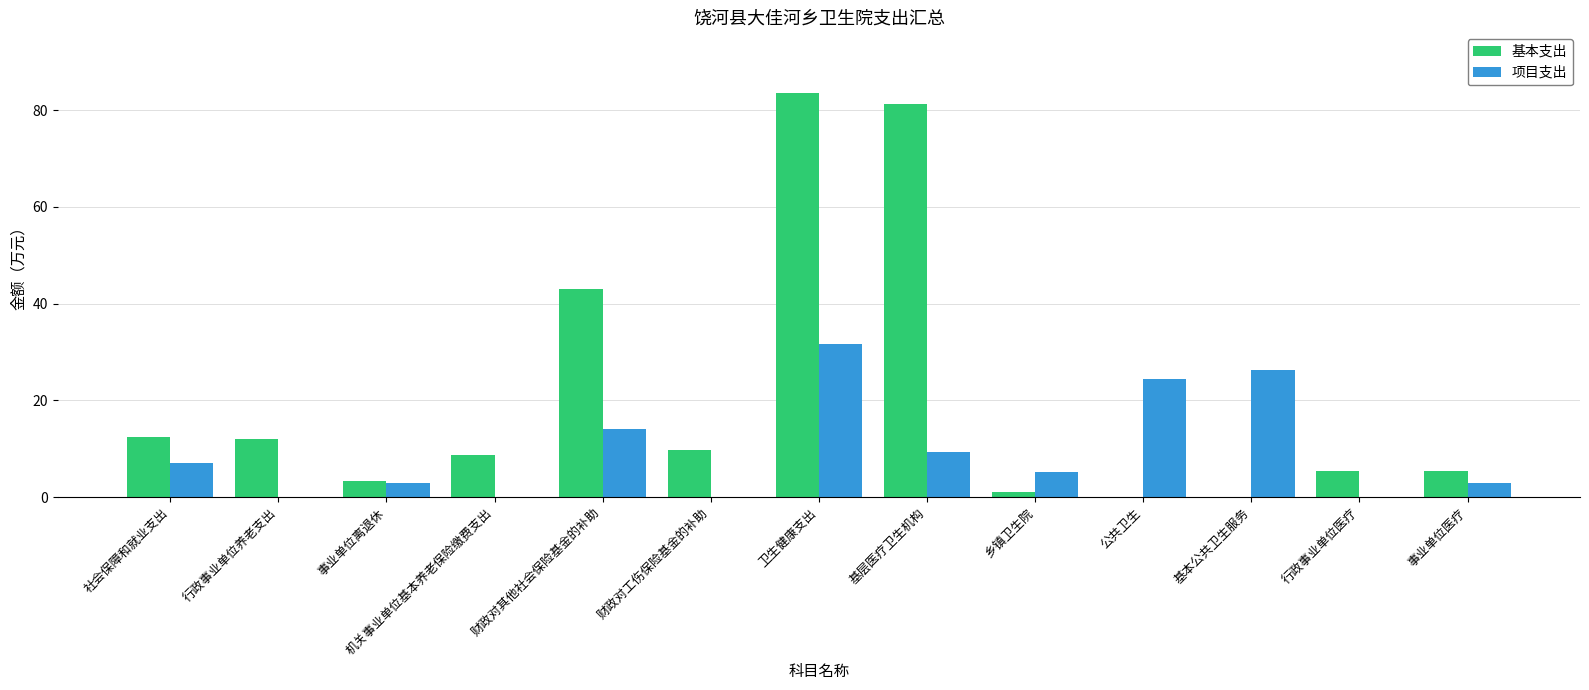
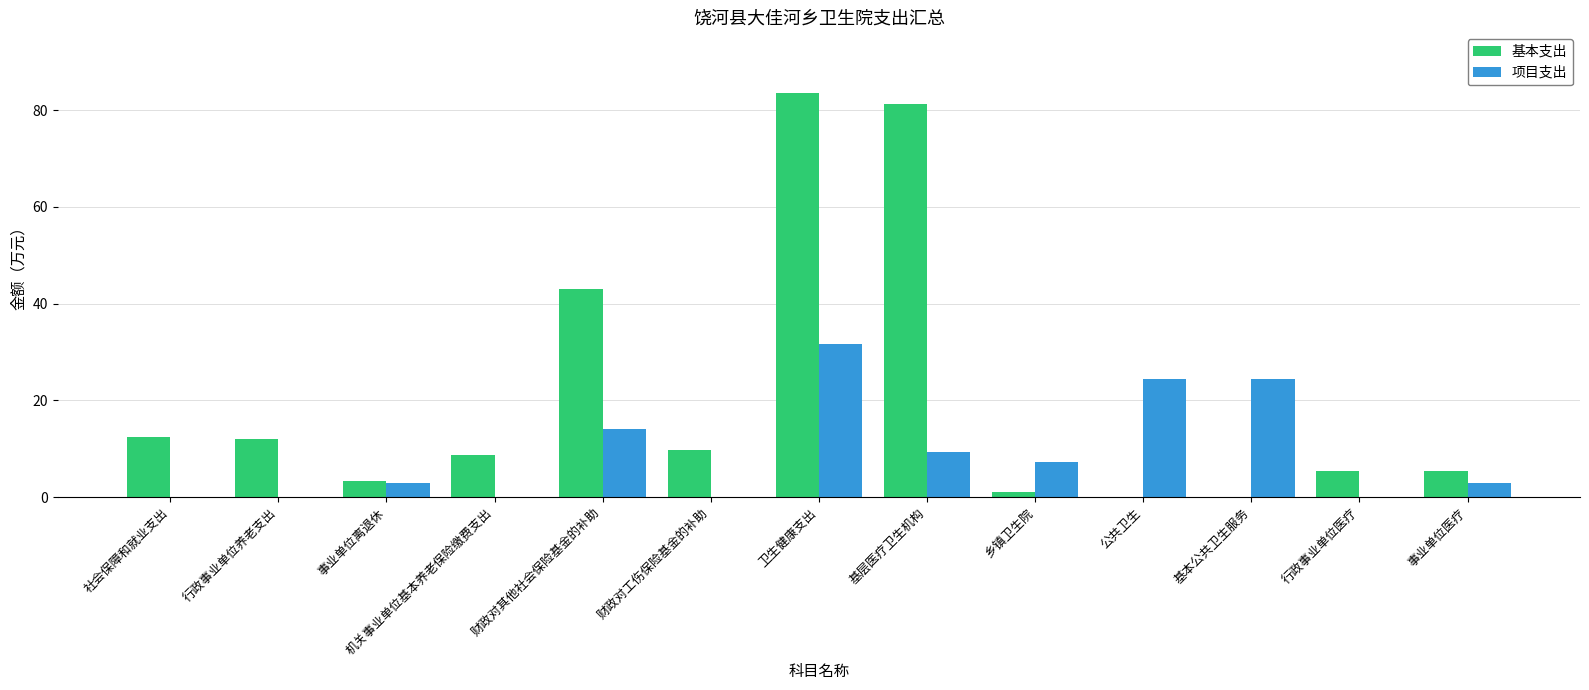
项目支出, 社会保障和就业支出: 7 -> 0
项目支出, 乡镇卫生院: 5 -> 7
项目支出, 基本公共卫生服务: 26 -> 24
